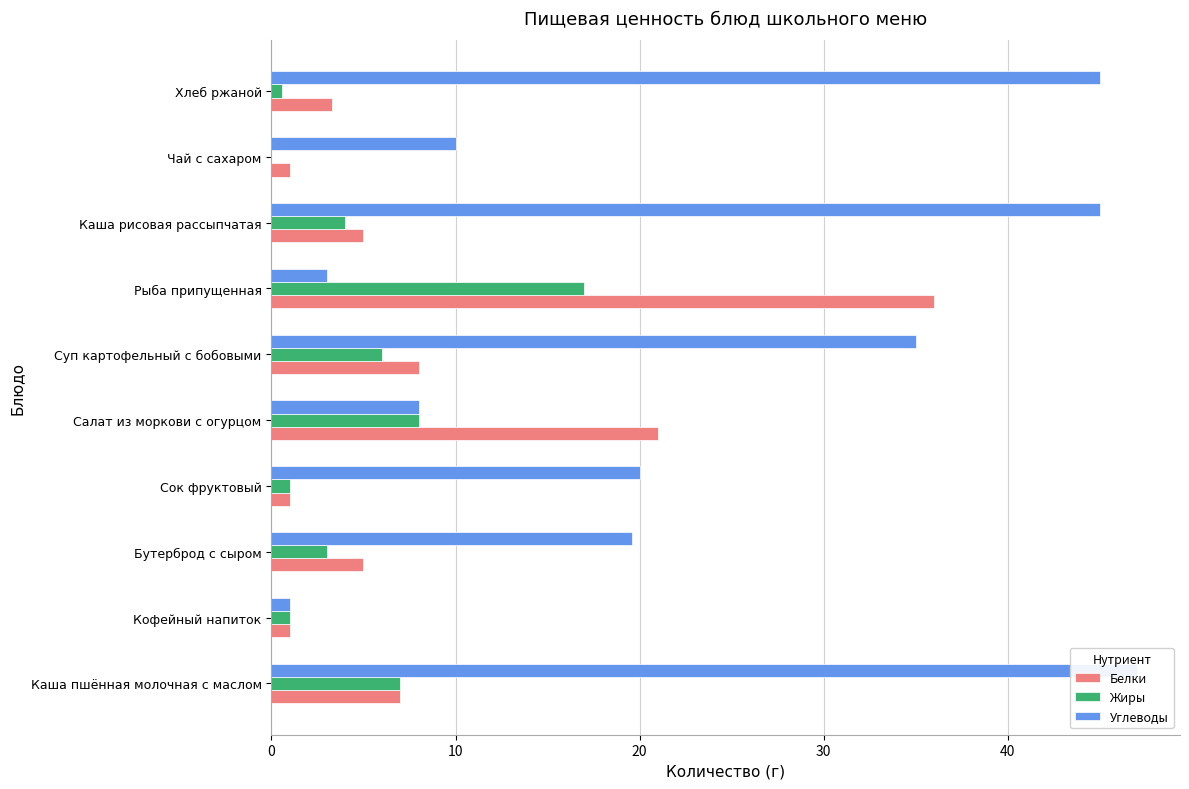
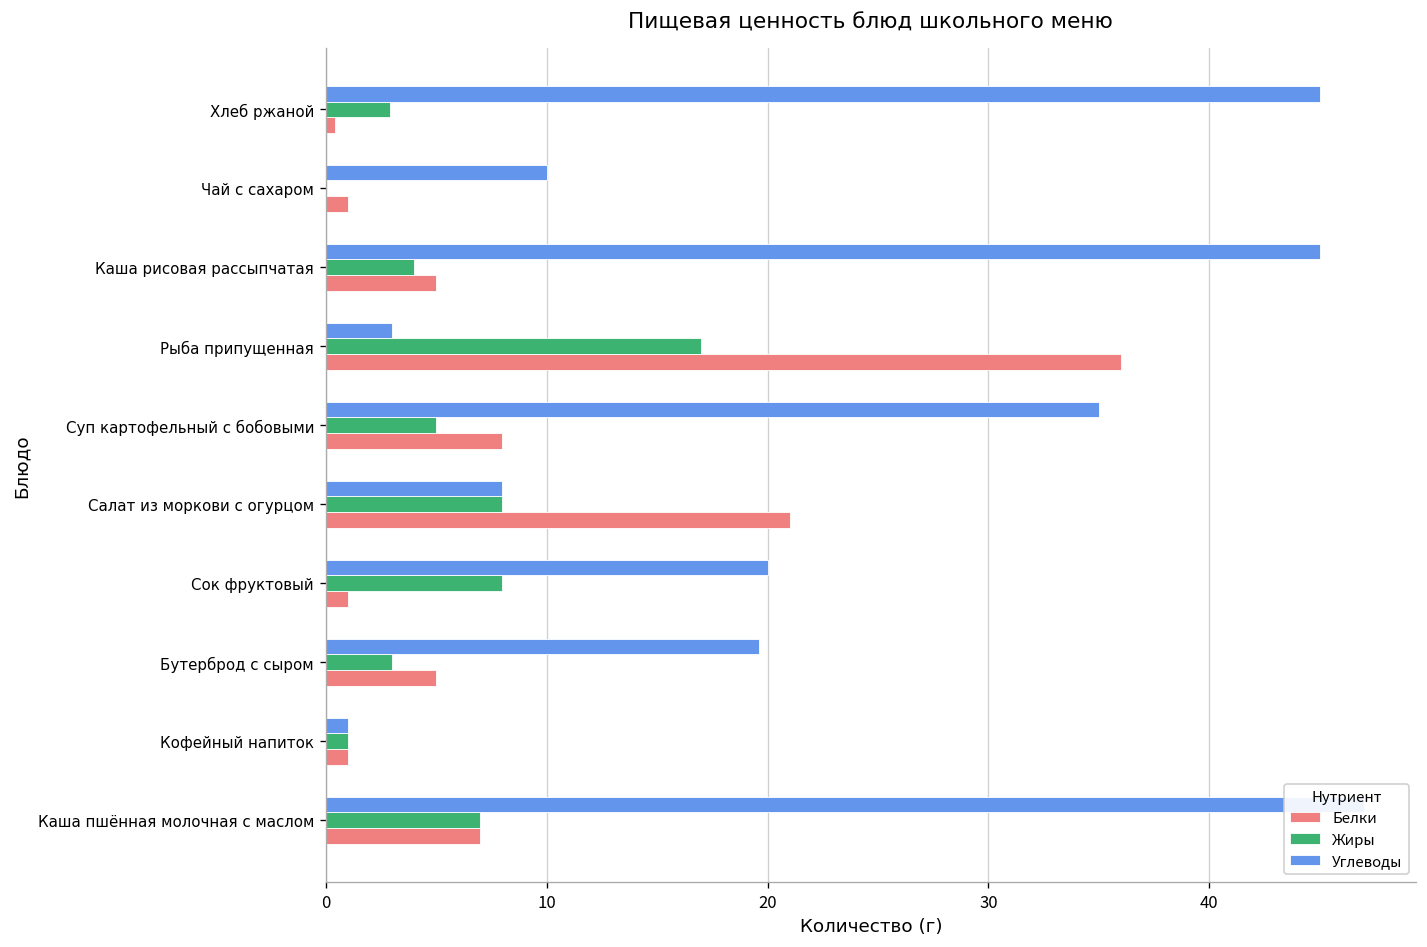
Жиры, Хлеб ржаной: 0.6 -> 2.9
Белки, Хлеб ржаной: 3.3 -> 0.4
Жиры, Суп картофельный с бобовыми: 6 -> 5
Жиры, Сок фруктовый: 1 -> 8
